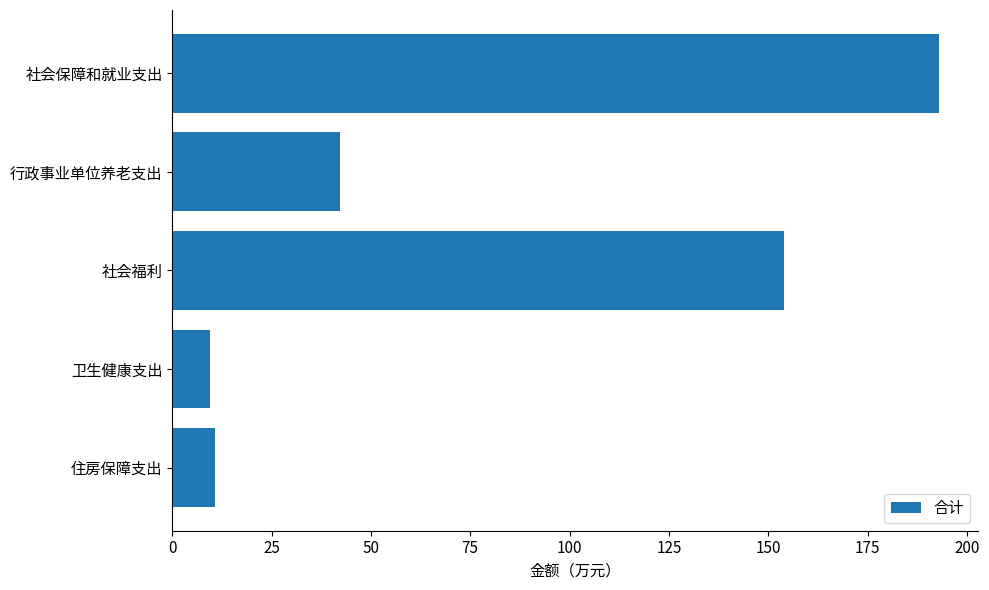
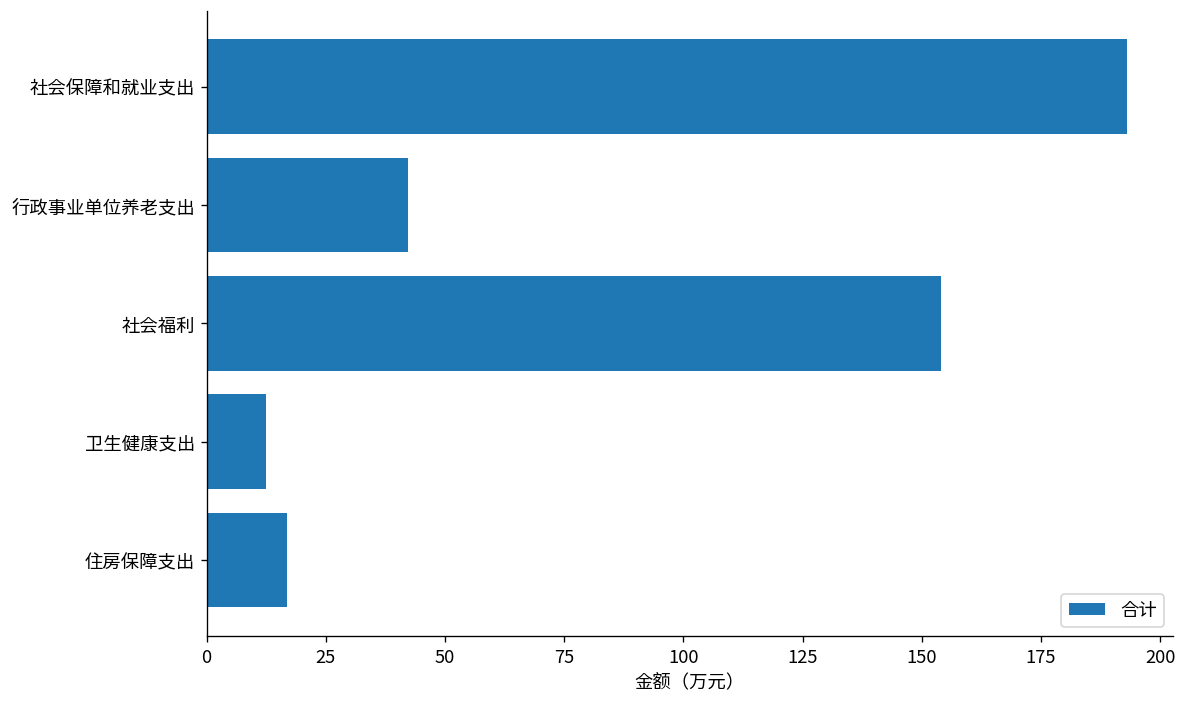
卫生健康支出: 9 -> 12
住房保障支出: 11 -> 17
